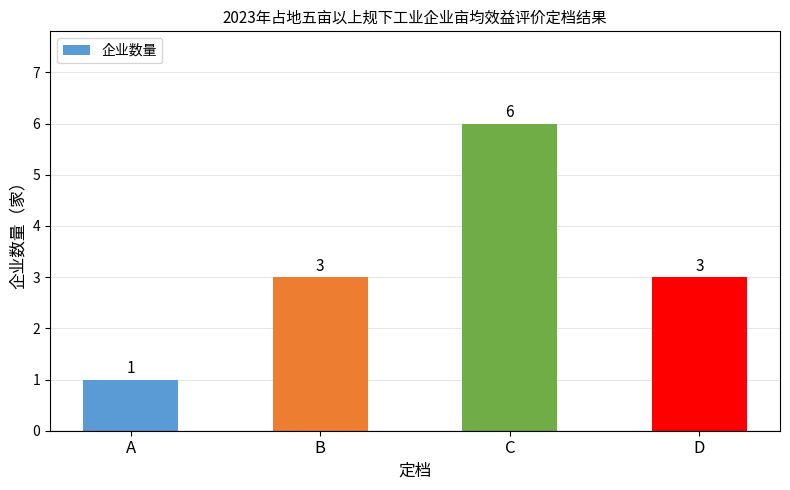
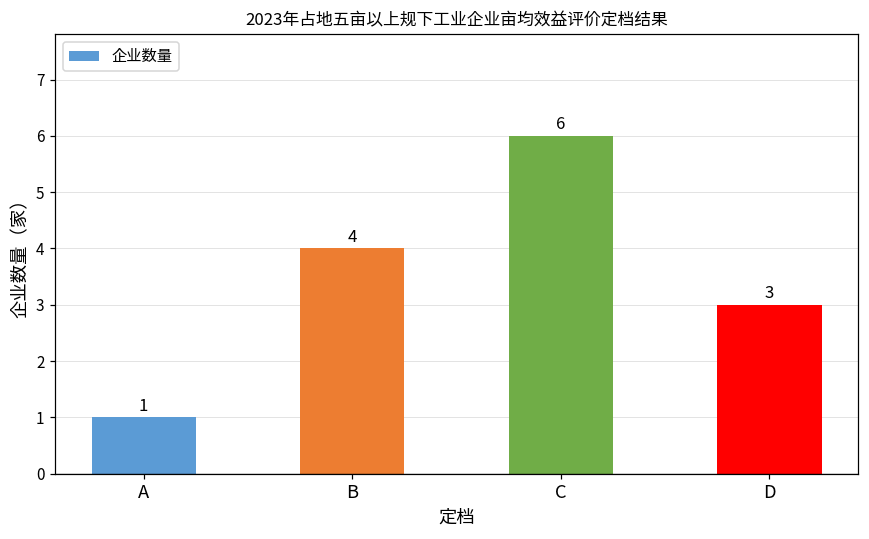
B: 3 -> 4
